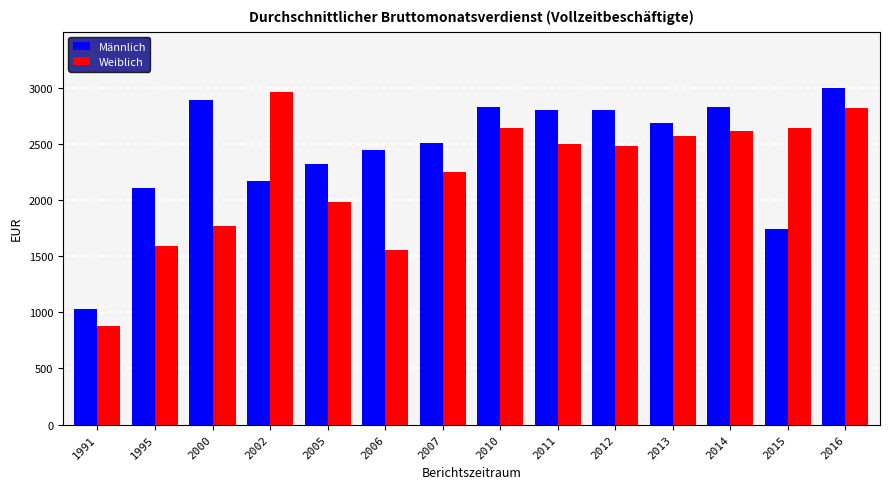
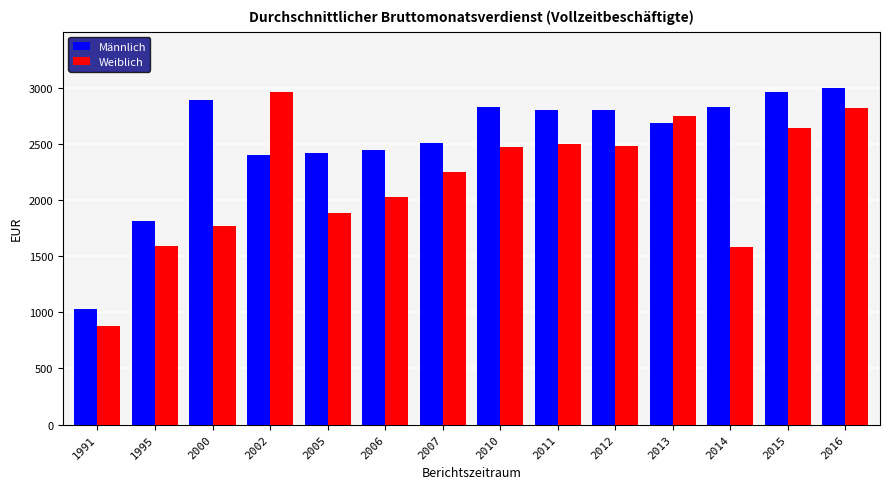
Männlich, 1995: 2100 -> 1810
Männlich, 2002: 2170 -> 2400
Männlich, 2005: 2320 -> 2420
Weiblich, 2005: 1990 -> 1890
Weiblich, 2006: 1560 -> 2020
Weiblich, 2010: 2640 -> 2470
Weiblich, 2013: 2570 -> 2750
Weiblich, 2014: 2620 -> 1580
Männlich, 2015: 1750 -> 2970
